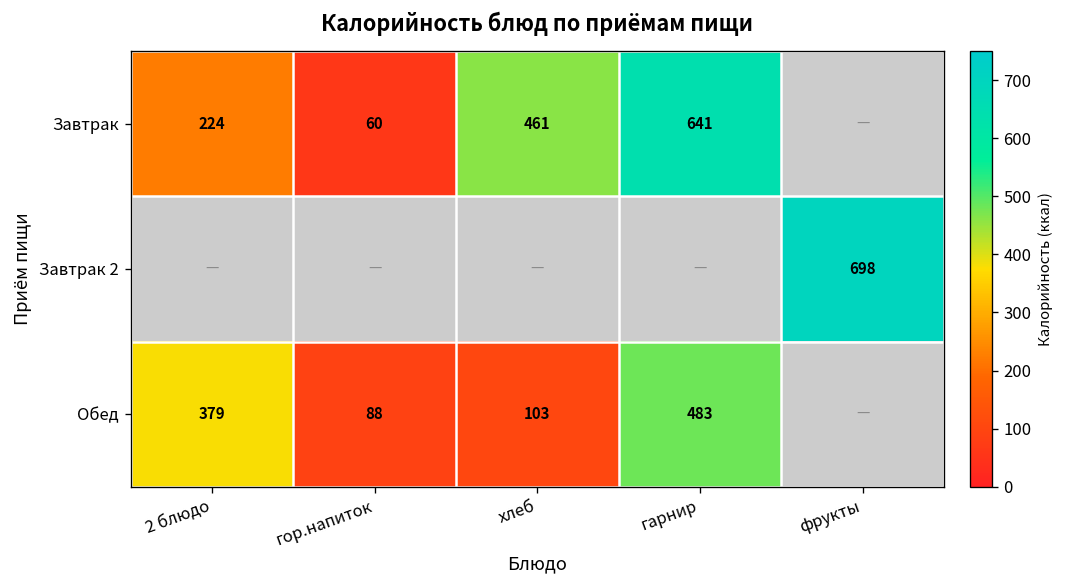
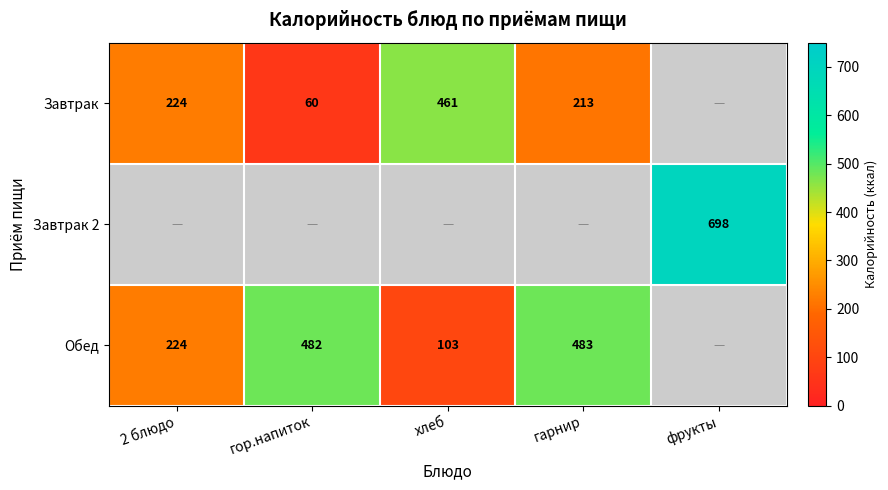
Завтрак, гарнир: 641 -> 213
Обед, 2 блюдо: 379 -> 224
Обед, гор.напиток: 88 -> 482
